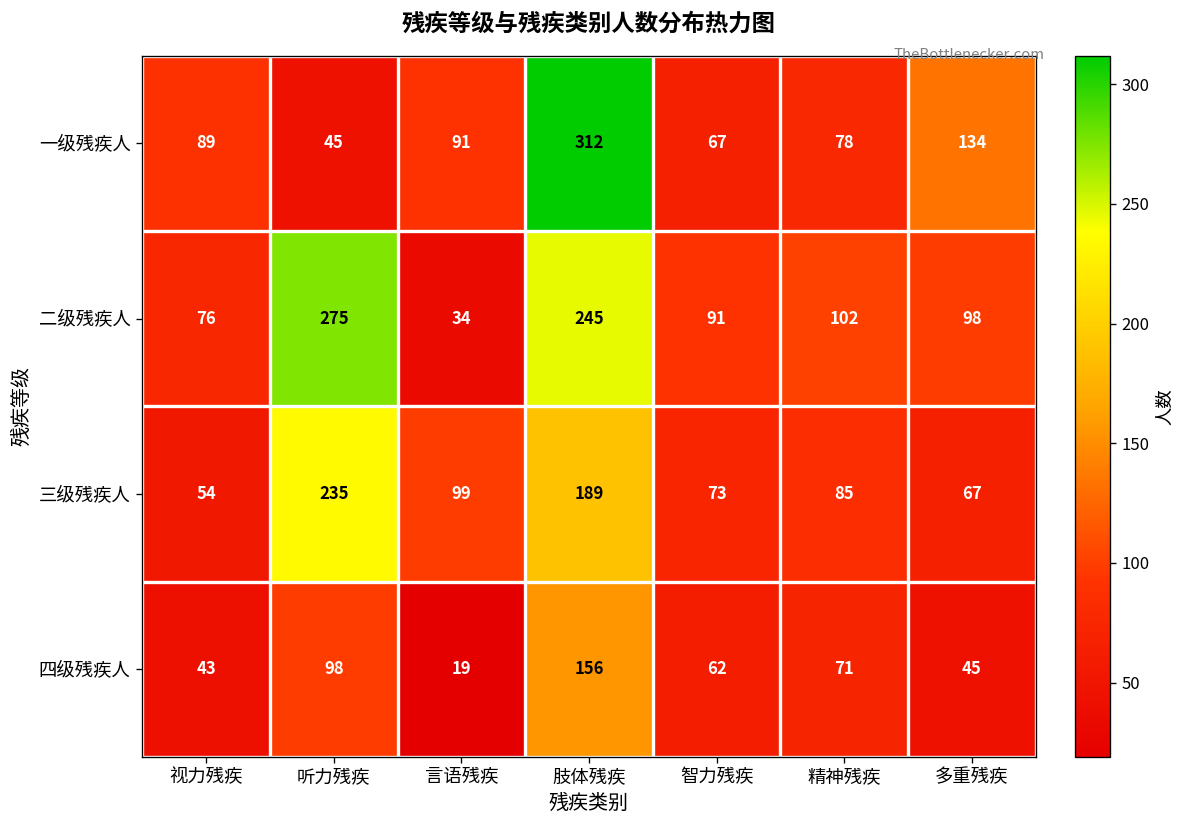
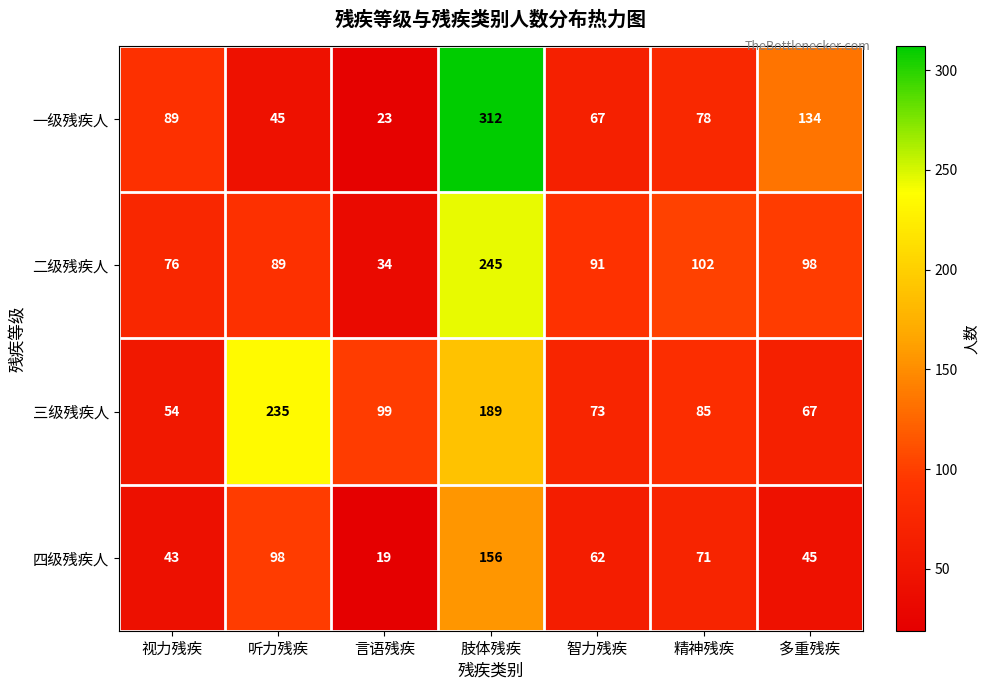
一级残疾人, 言语残疾: 91 -> 23
二级残疾人, 听力残疾: 275 -> 89
